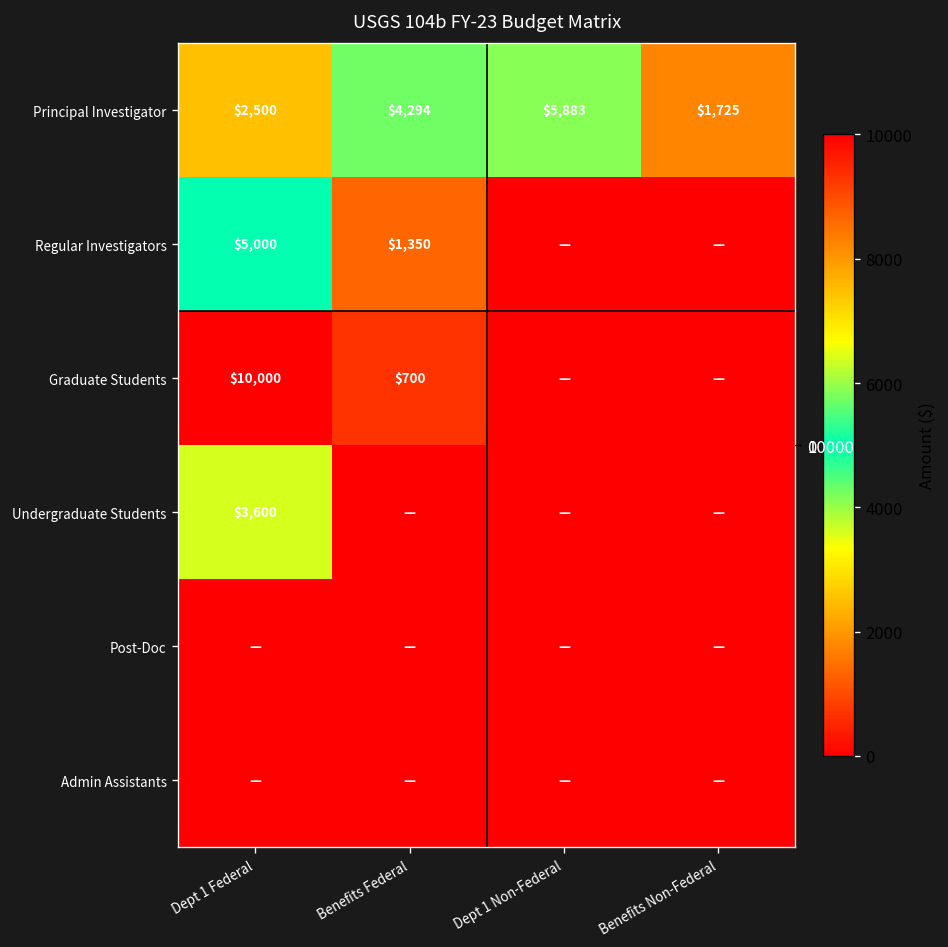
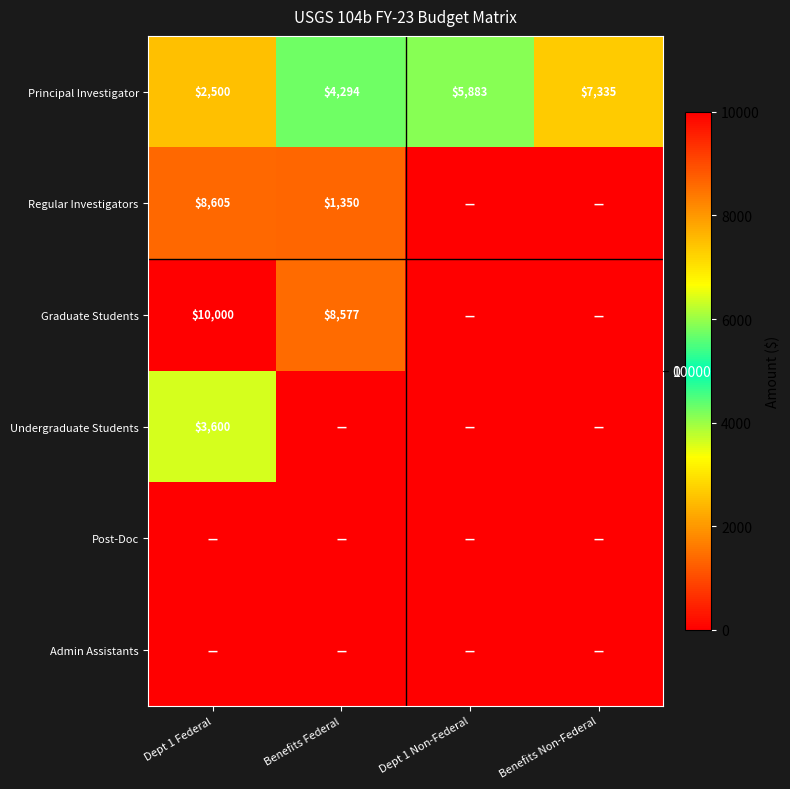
Principal Investigator, Benefits Non-Federal: $1,725 -> $7,335
Regular Investigators, Dept 1 Federal: $5,000 -> $8,605
Graduate Students, Benefits Federal: $700 -> $8,577
